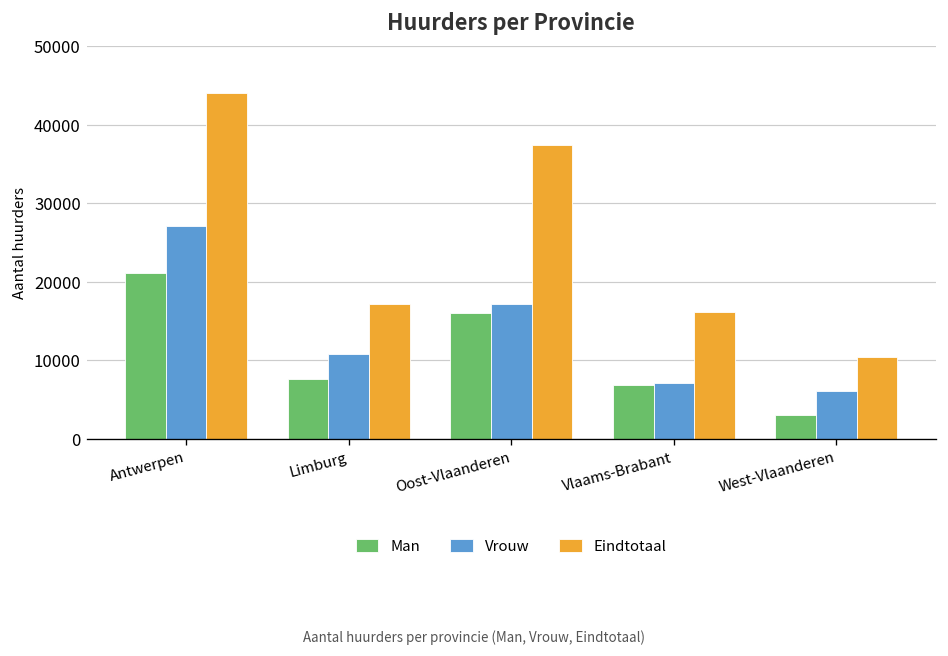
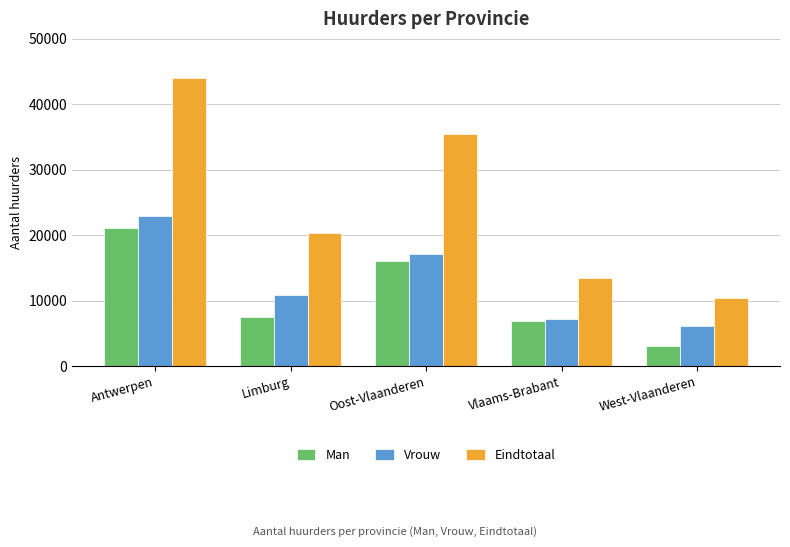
Vrouw, Antwerpen: 27000 -> 23000
Eindtotaal, Limburg: 17000 -> 20000
Eindtotaal, Oost-Vlaanderen: 37000 -> 36000
Eindtotaal, Vlaams-Brabant: 16000 -> 13000
